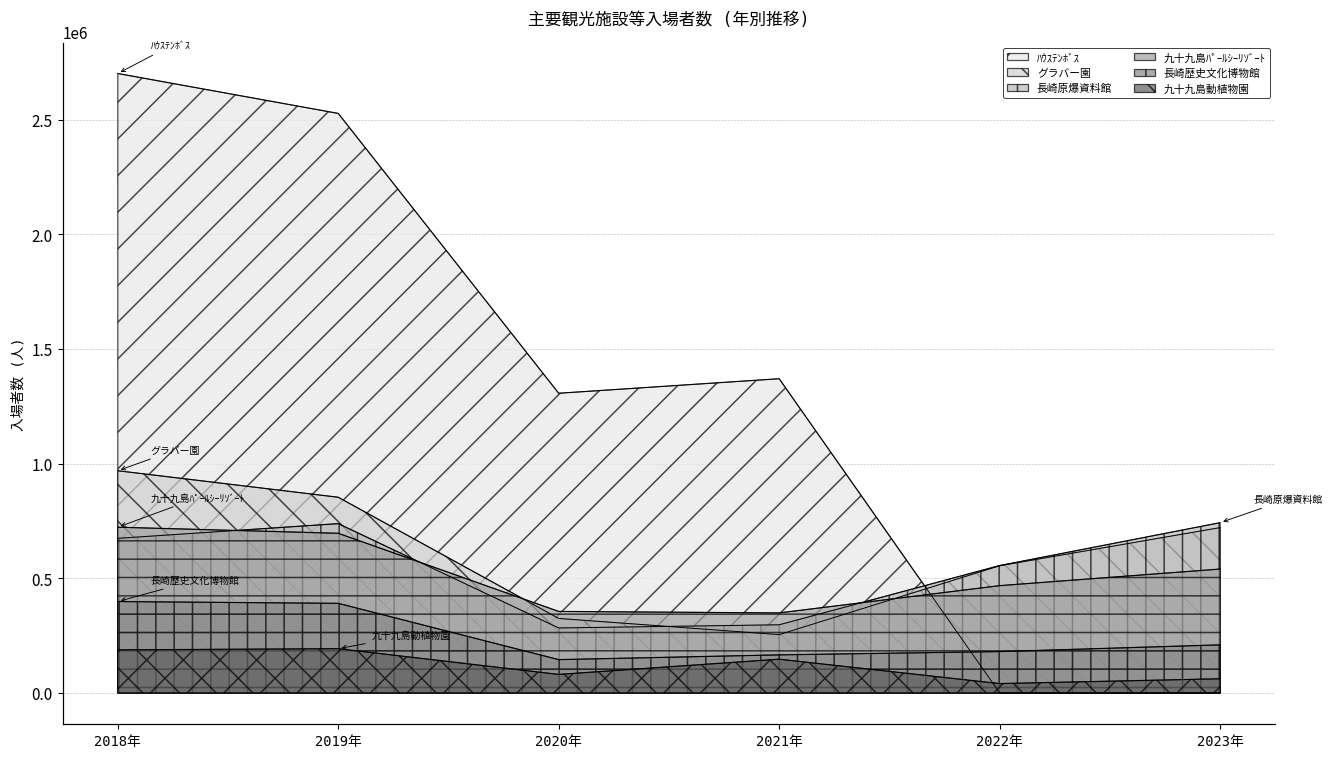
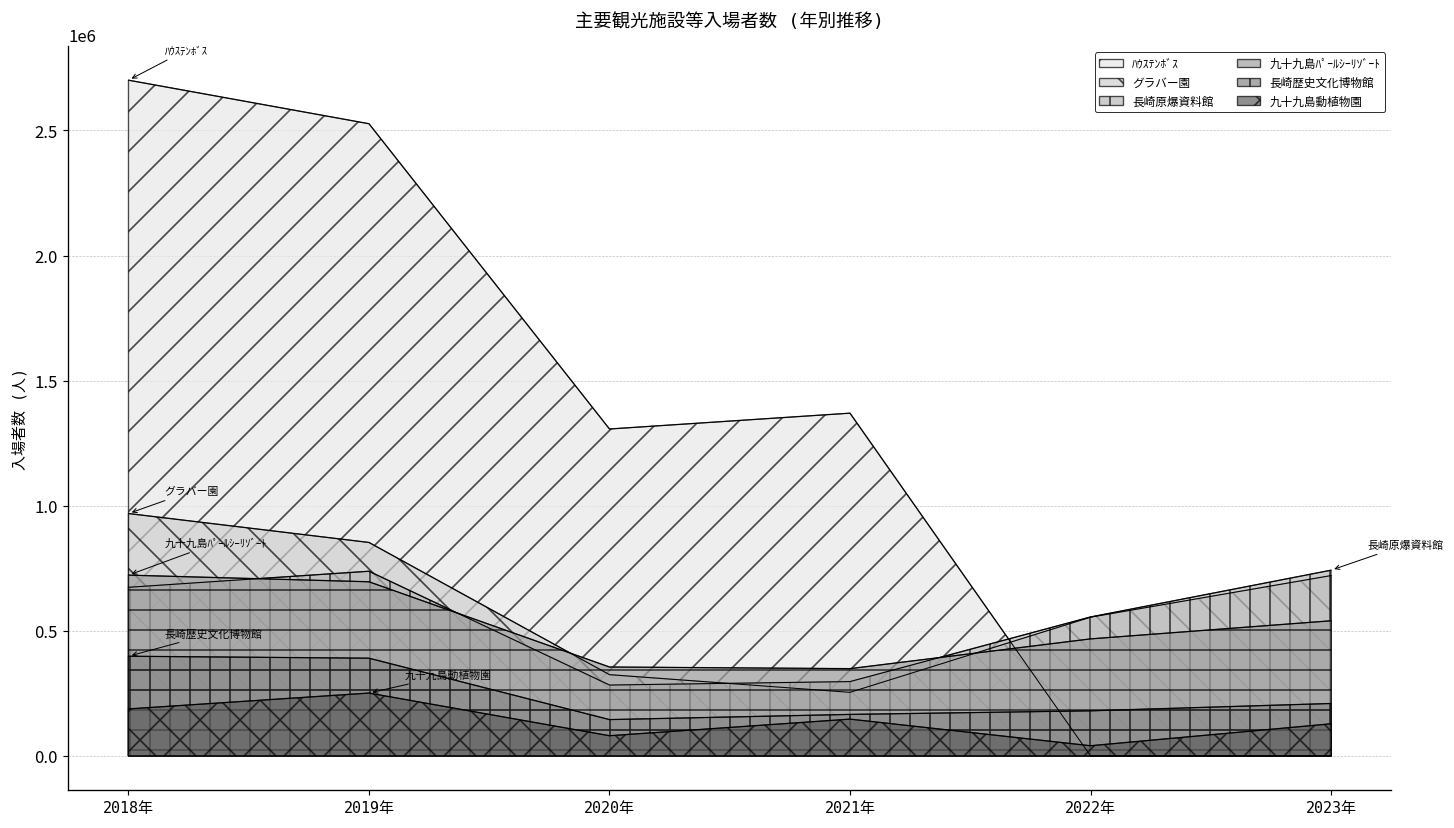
九十九島動植物園, 2019年: 190000 -> 250000
九十九島動植物園, 2023年: 60000 -> 130000
